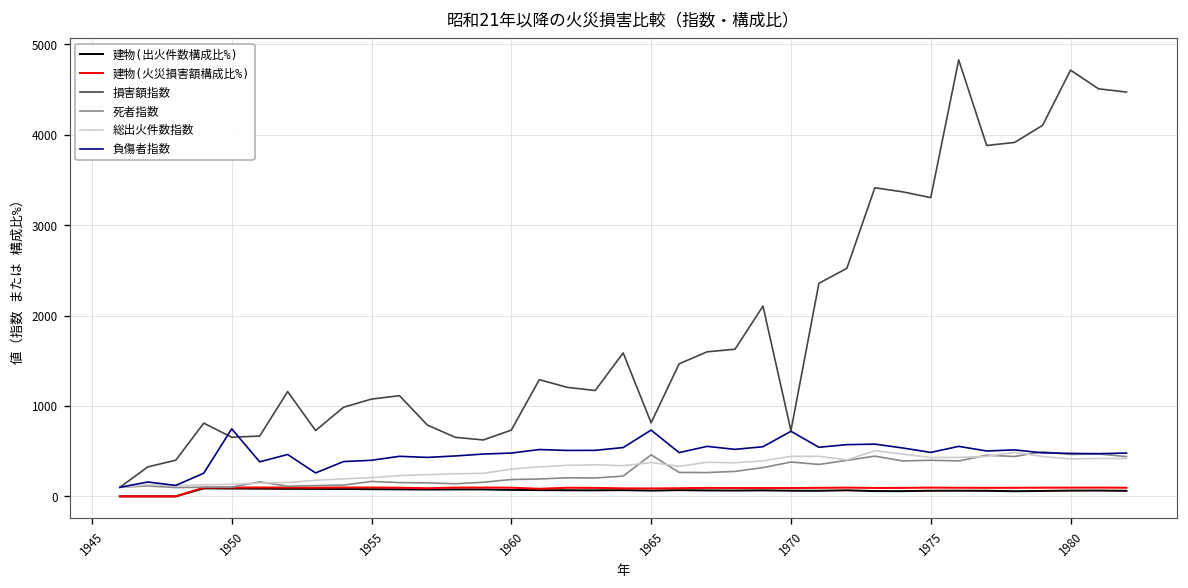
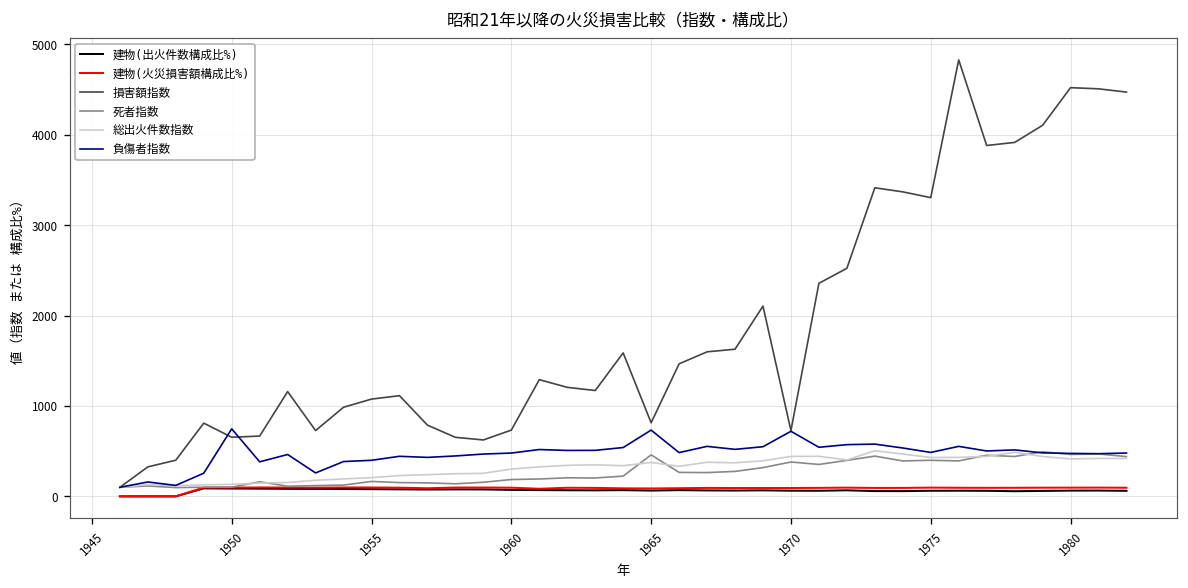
損害額指数, 1980: 4700 -> 4500
